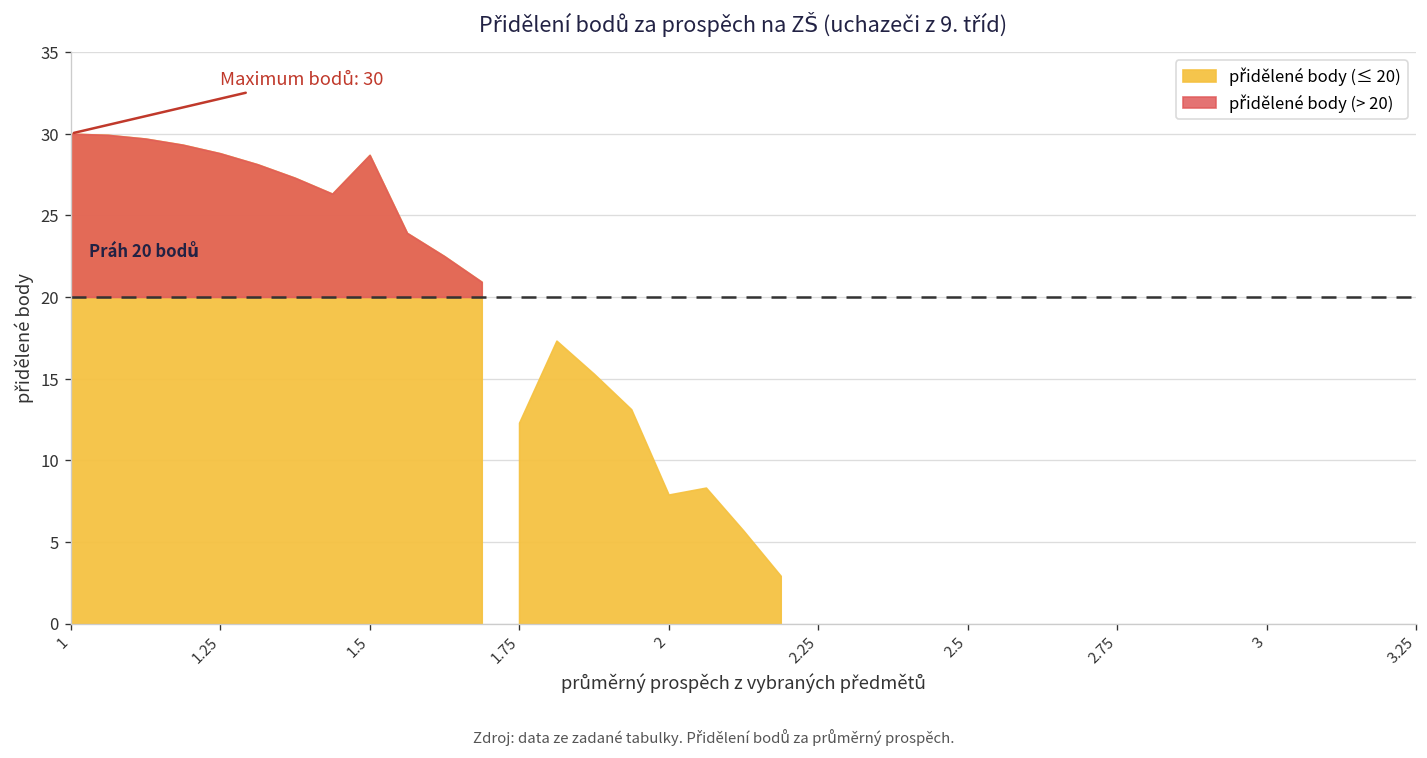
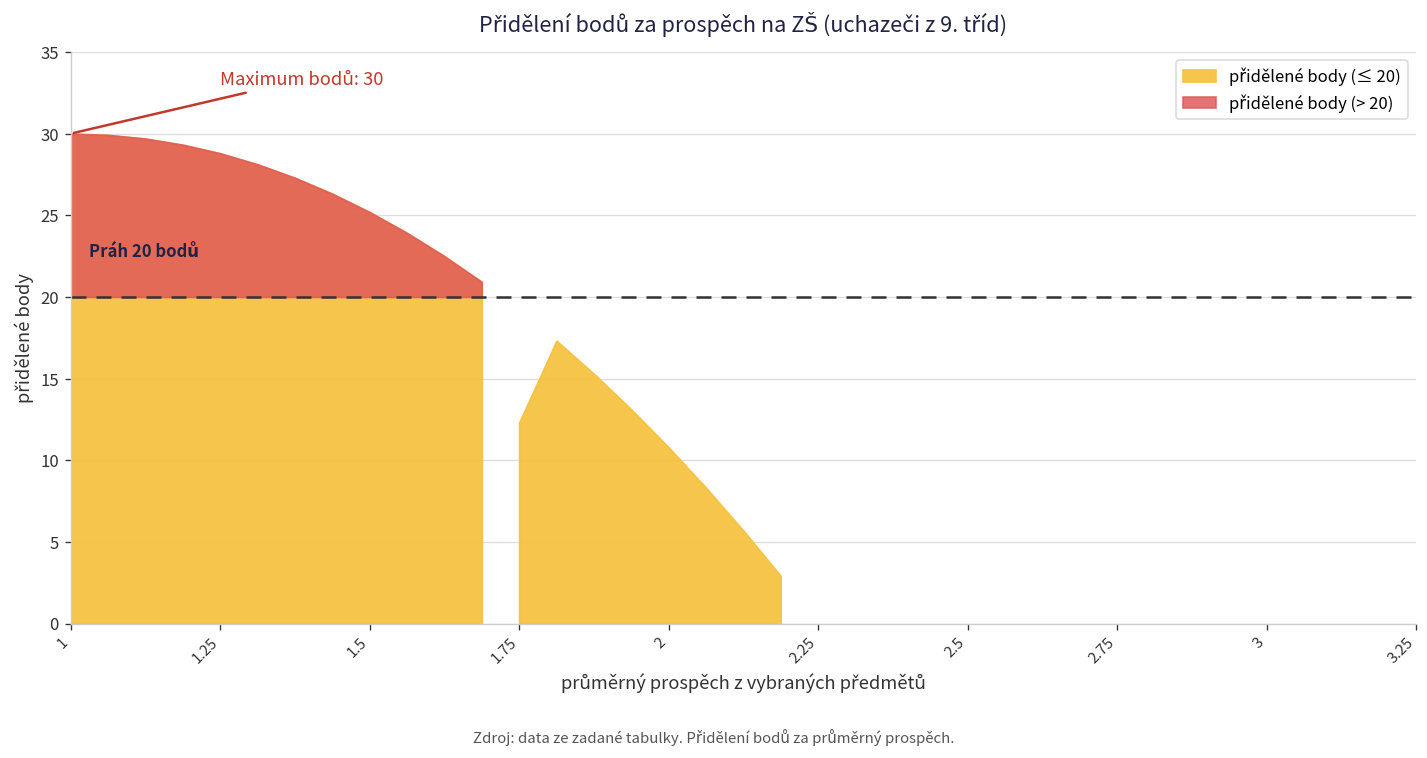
přidělené body (> 20), 1.5: 28.7 -> 25.2
přidělené body (≤ 20), 2: 7.9 -> 10.8
